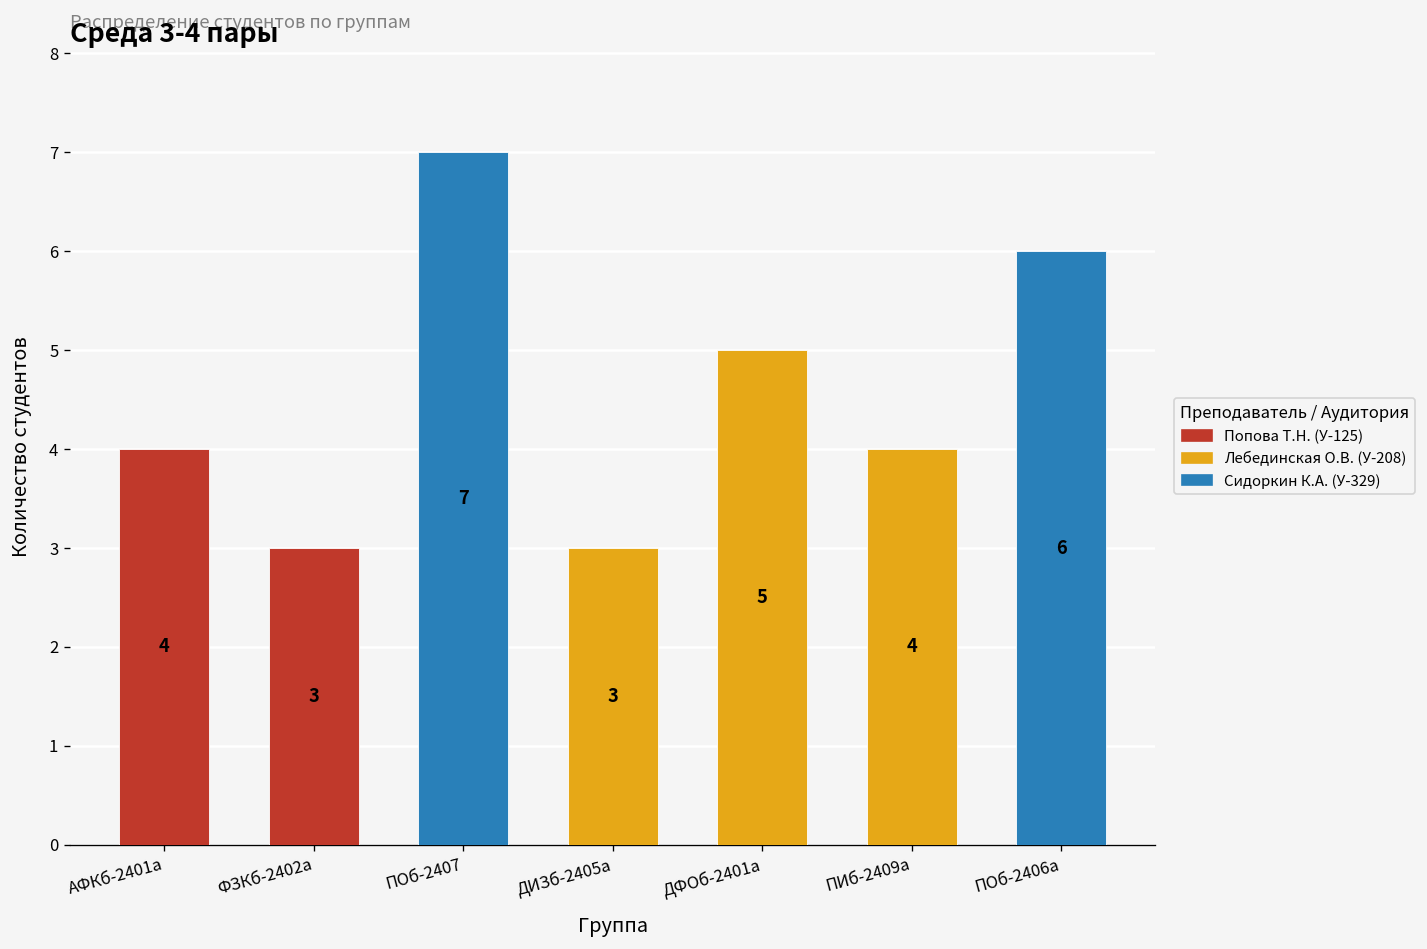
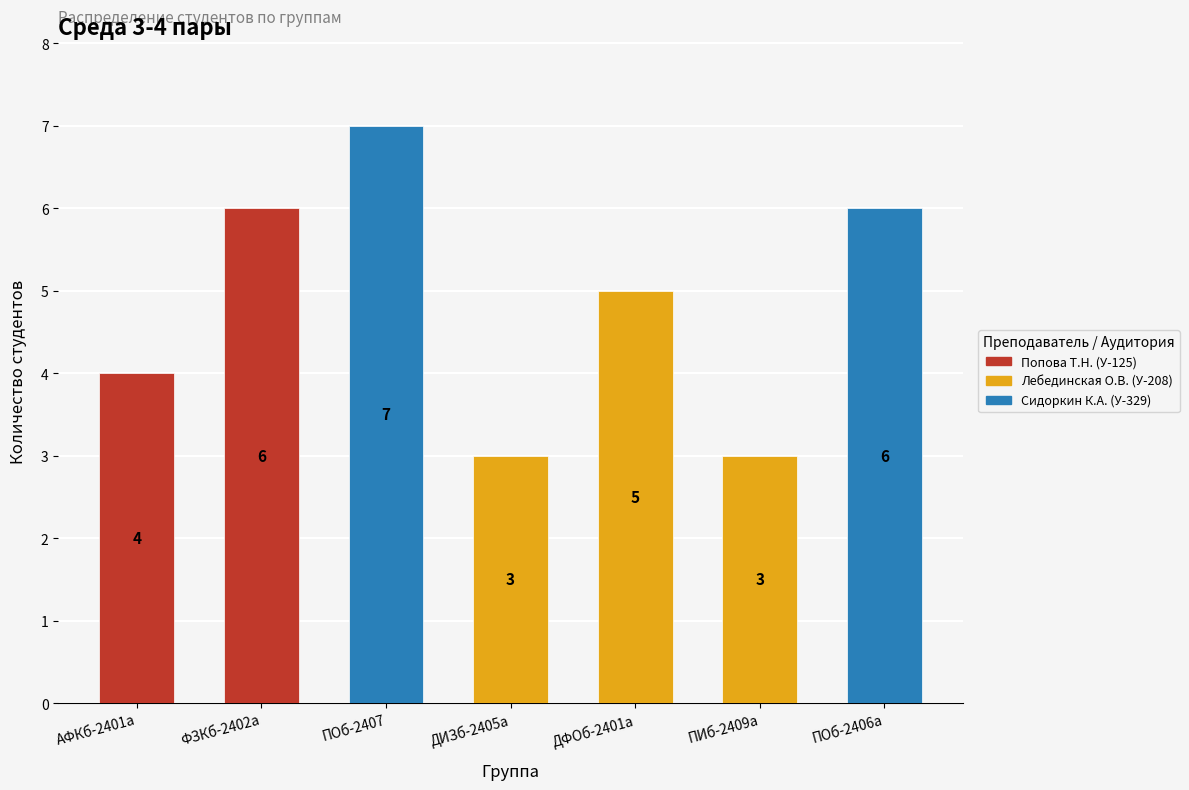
ФЗКб-2402а: 3 -> 6
ПИб-2409а: 4 -> 3
